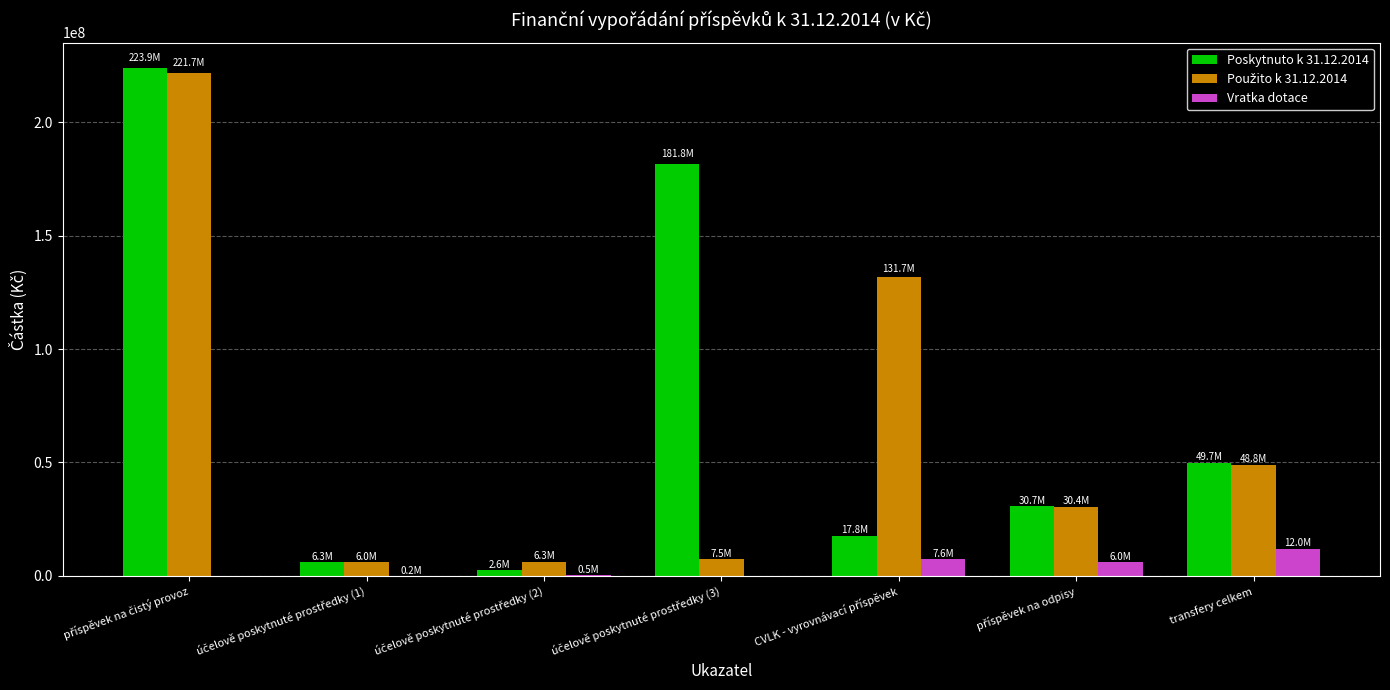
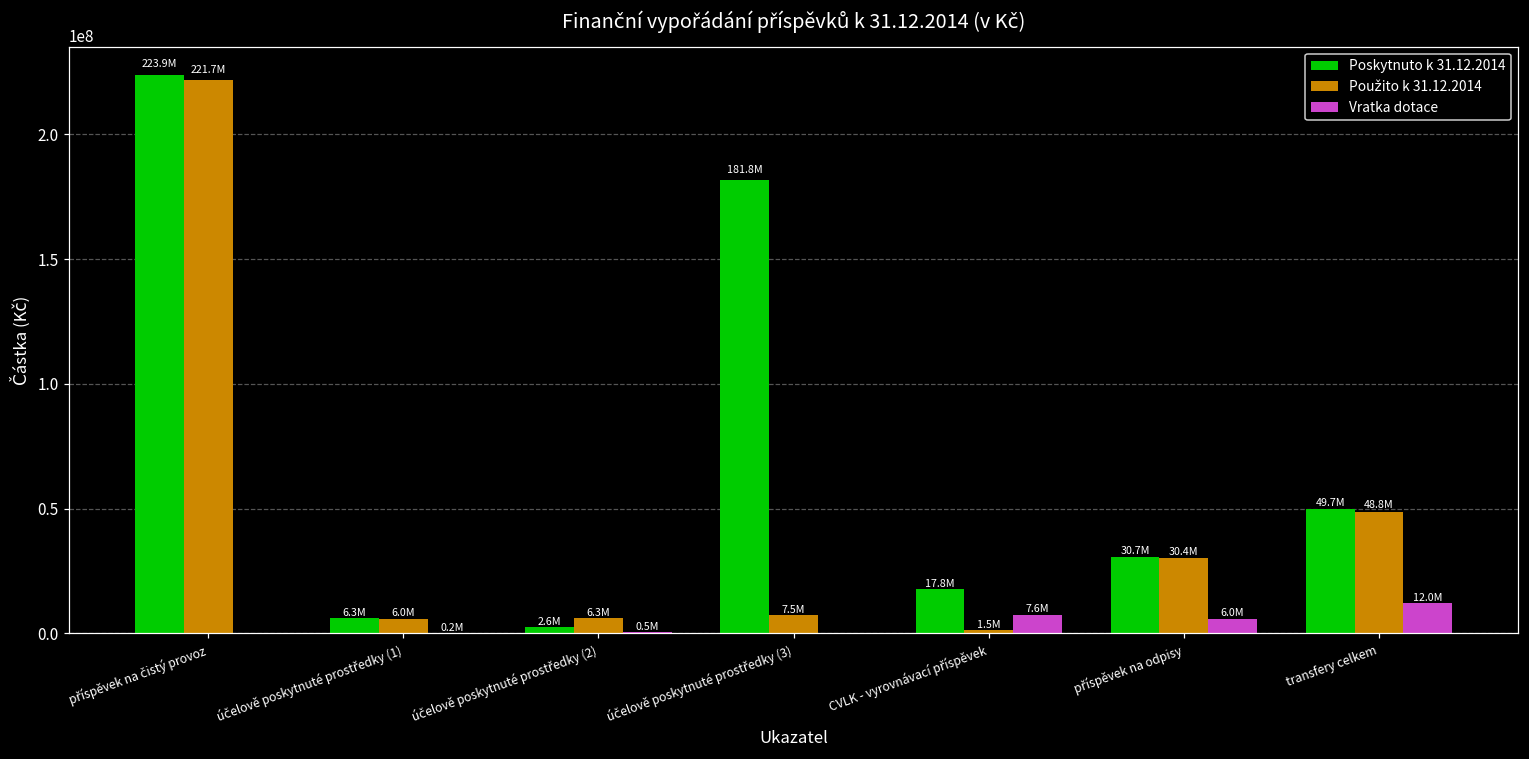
Použito k 31.12.2014, CVLK - vyrovnávací příspěvek: 131.7M -> 1.5M
